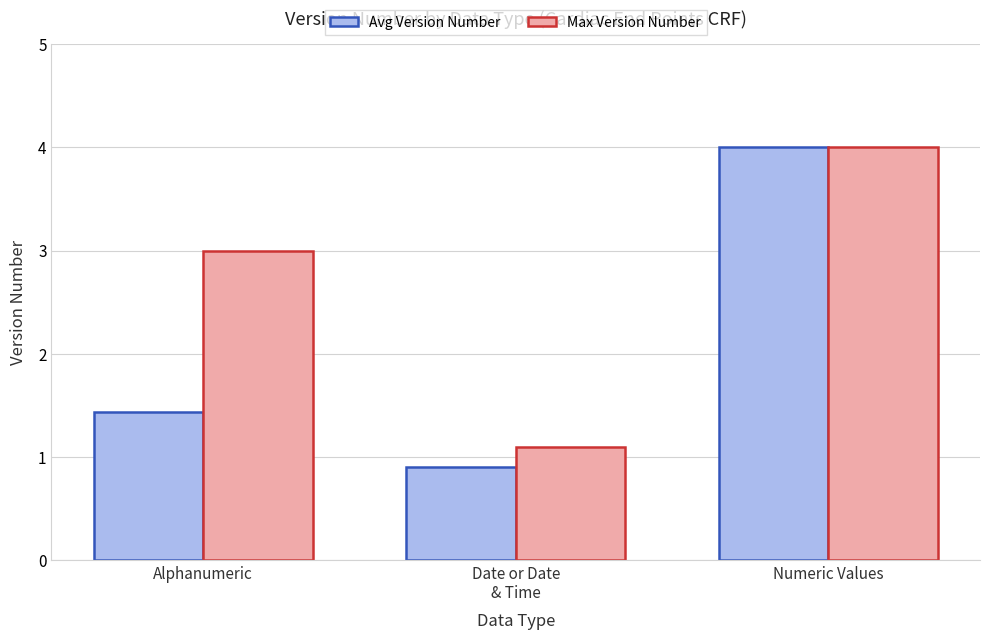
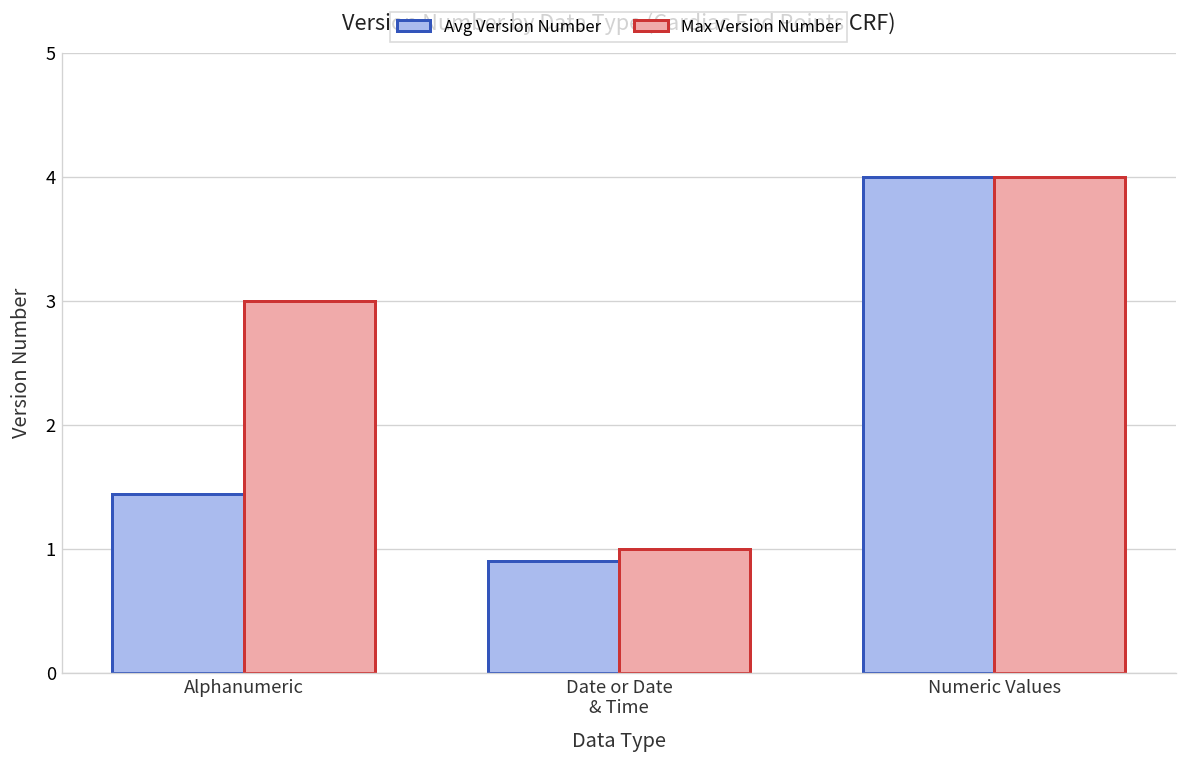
Max Version Number, Date or Date & Time: 1.1 -> 1.0
